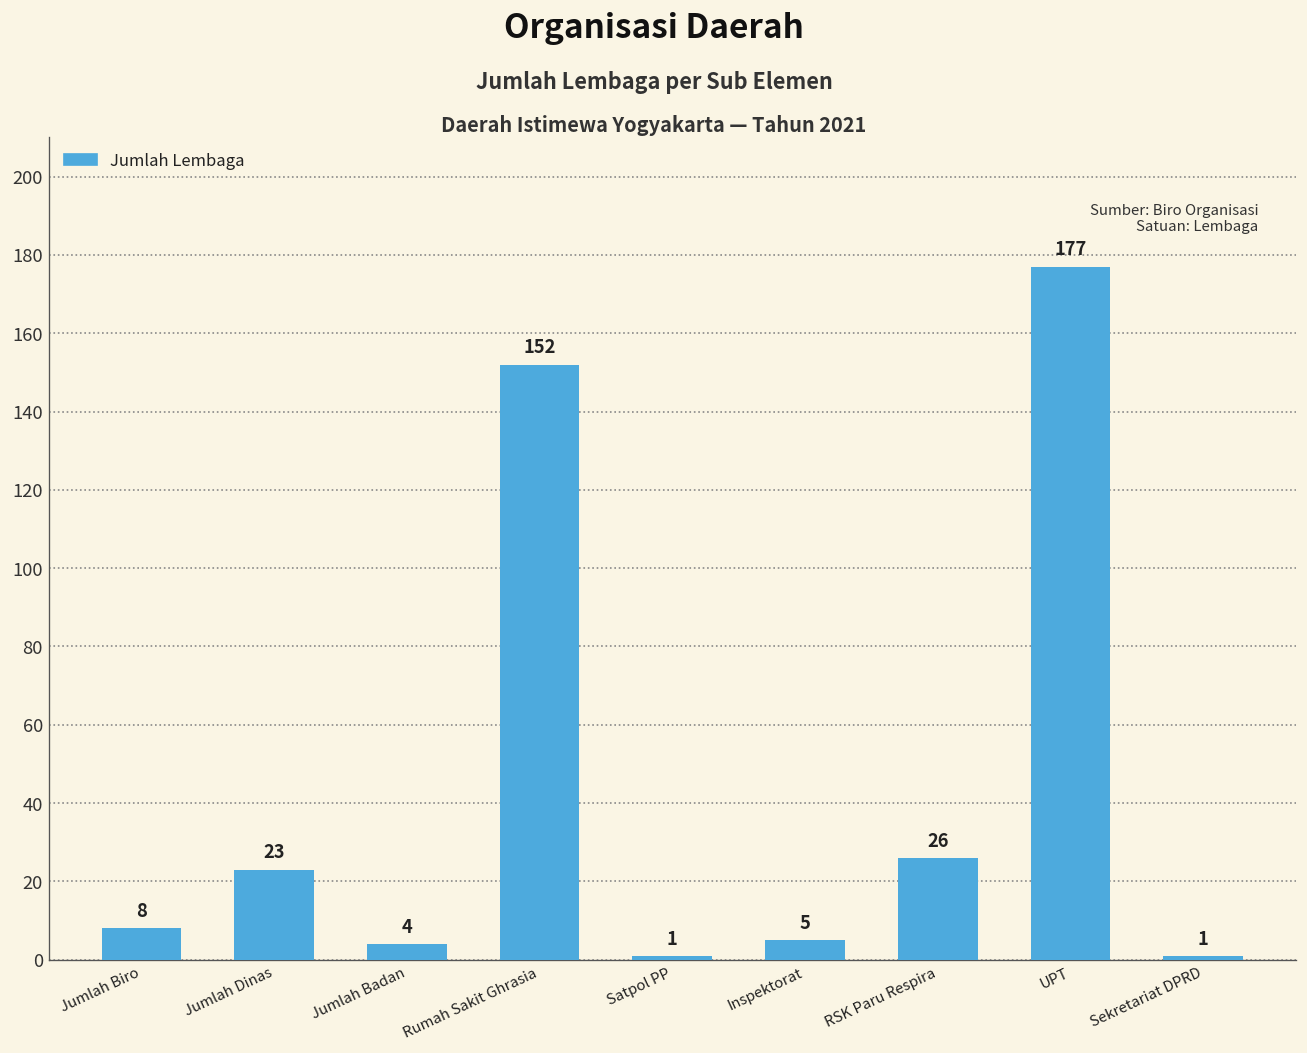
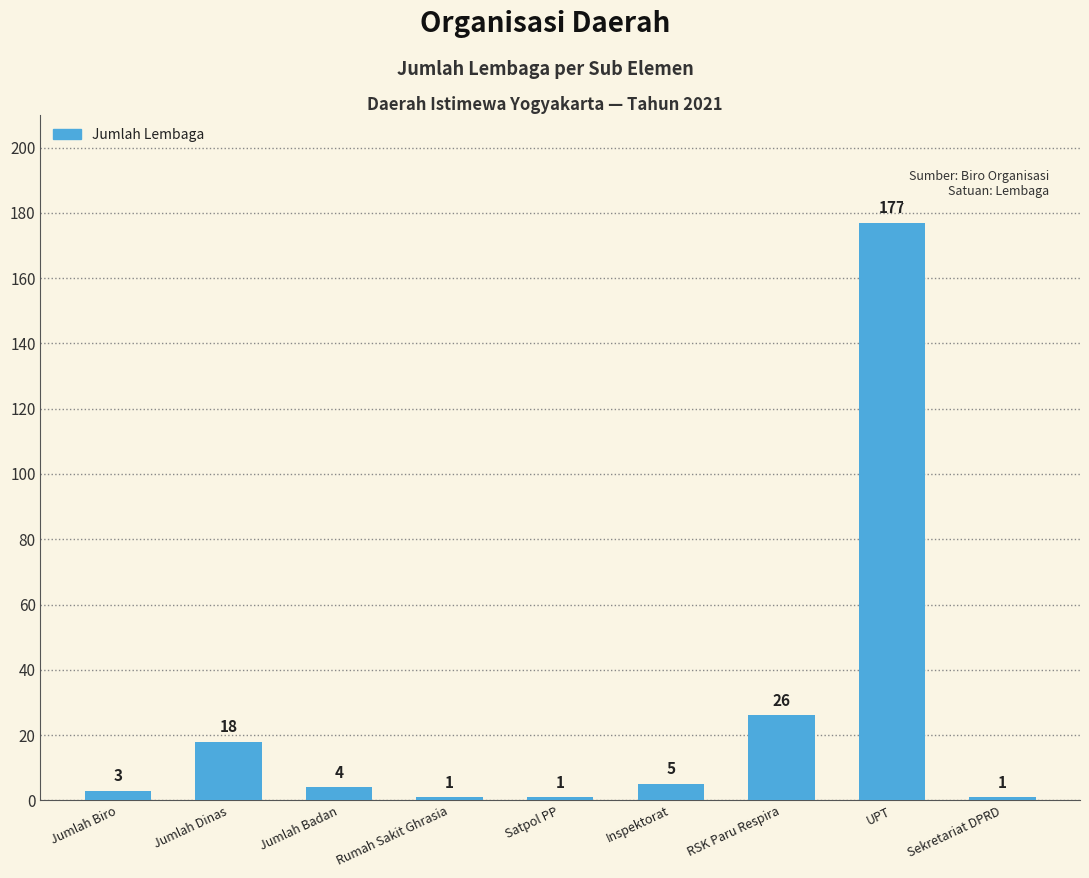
Jumlah Biro: 8 -> 3
Jumlah Dinas: 23 -> 18
Rumah Sakit Ghrasia: 152 -> 1
